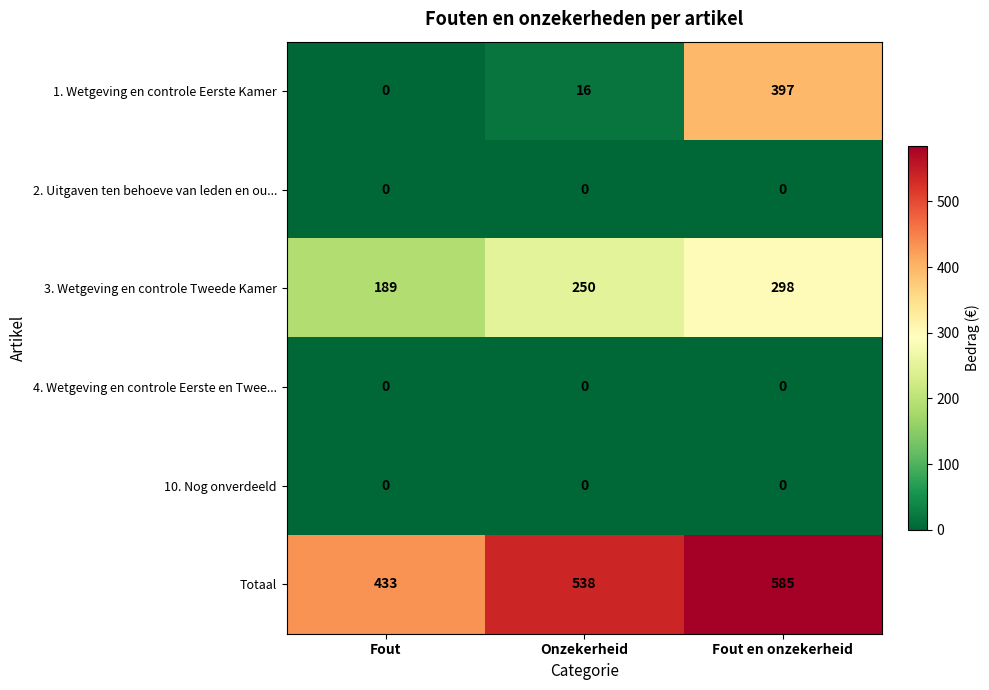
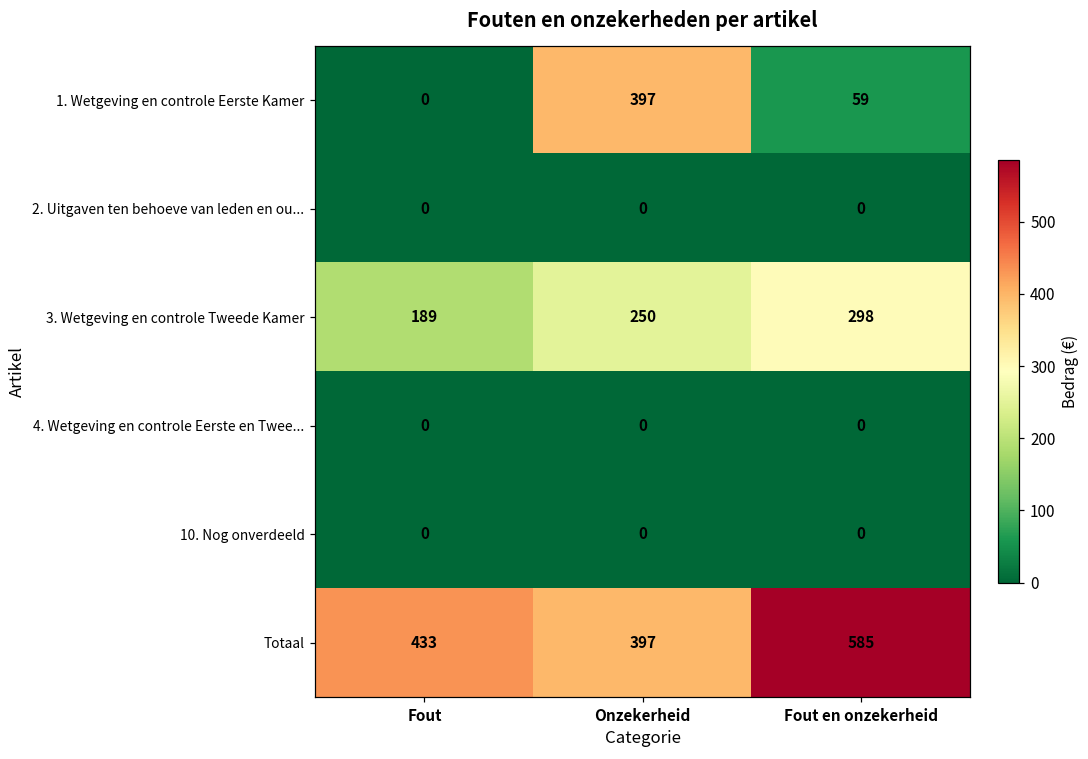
1. Wetgeving en controle Eerste Kamer, Onzekerheid: 16 -> 397
1. Wetgeving en controle Eerste Kamer, Fout en onzekerheid: 397 -> 59
Totaal, Onzekerheid: 538 -> 397
